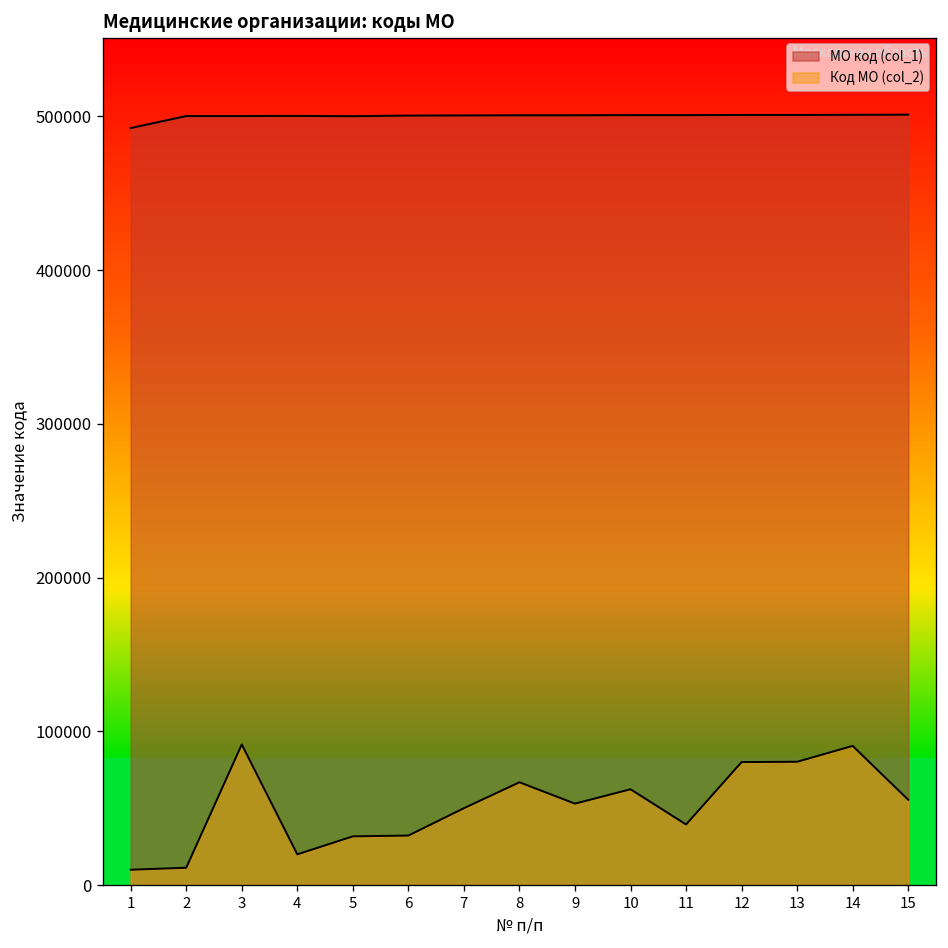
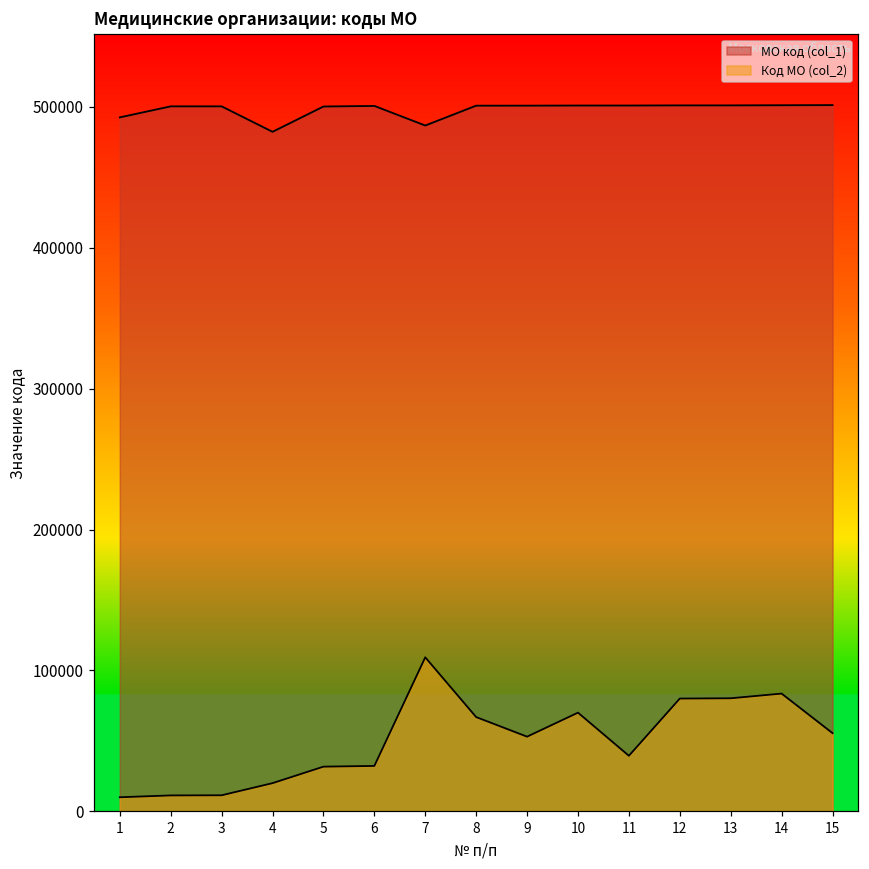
Код МО (col_2), 3: 92000 -> 12000
МО код (col_1), 4: 500000 -> 482000
МО код (col_1), 7: 501000 -> 487000
Код МО (col_2), 7: 50000 -> 109000
Код МО (col_2), 10: 62000 -> 70000
Код МО (col_2), 14: 91000 -> 84000
